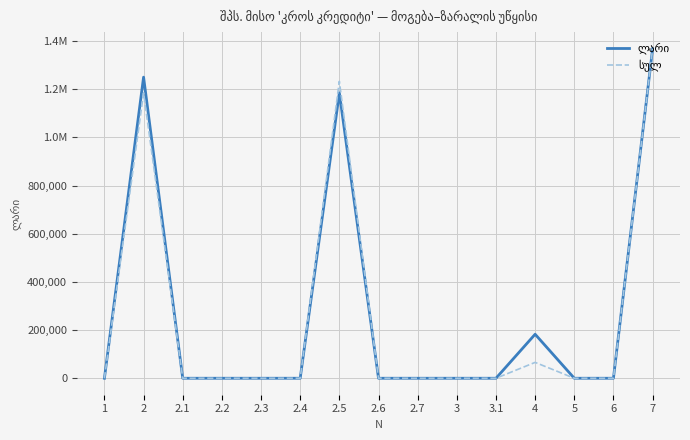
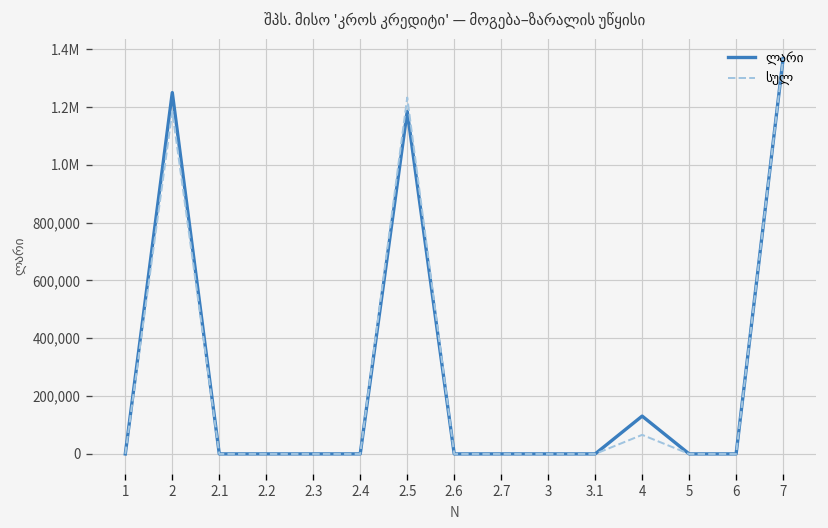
ლარი, 4: 180,000 -> 130,000
